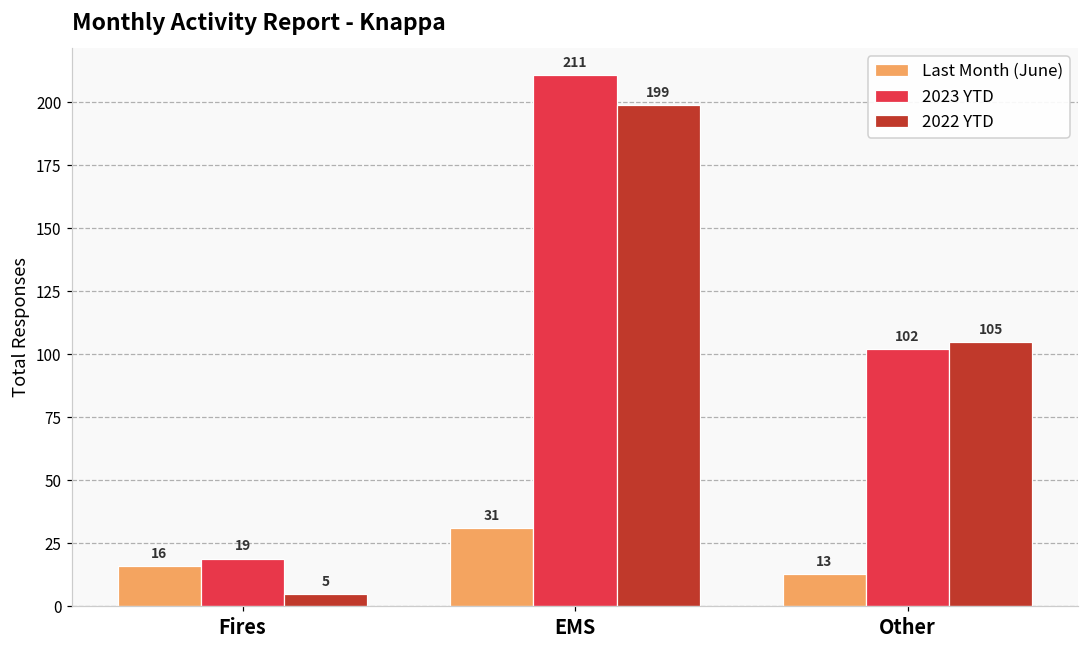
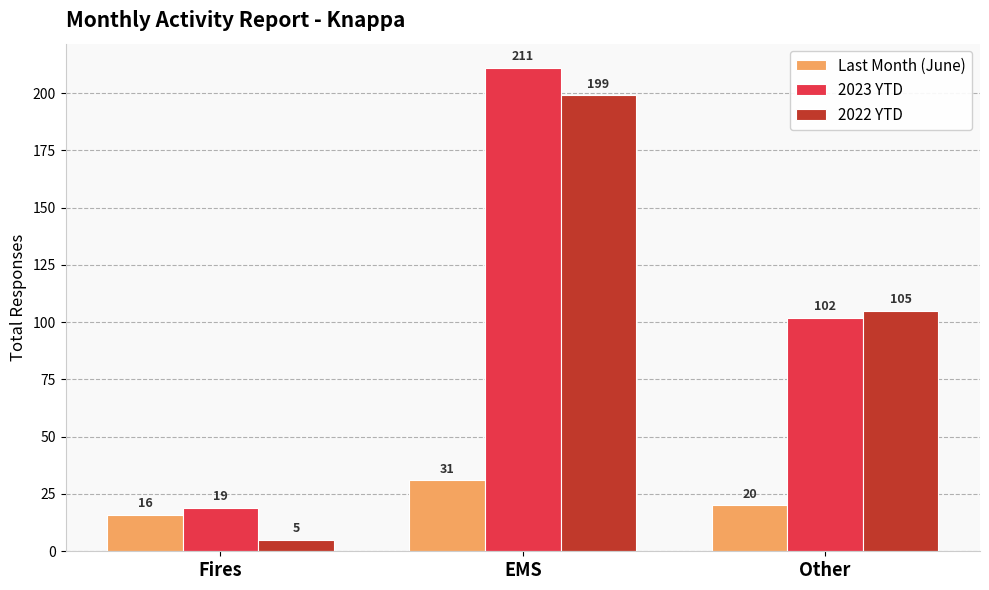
Last Month (June), Other: 13 -> 20
